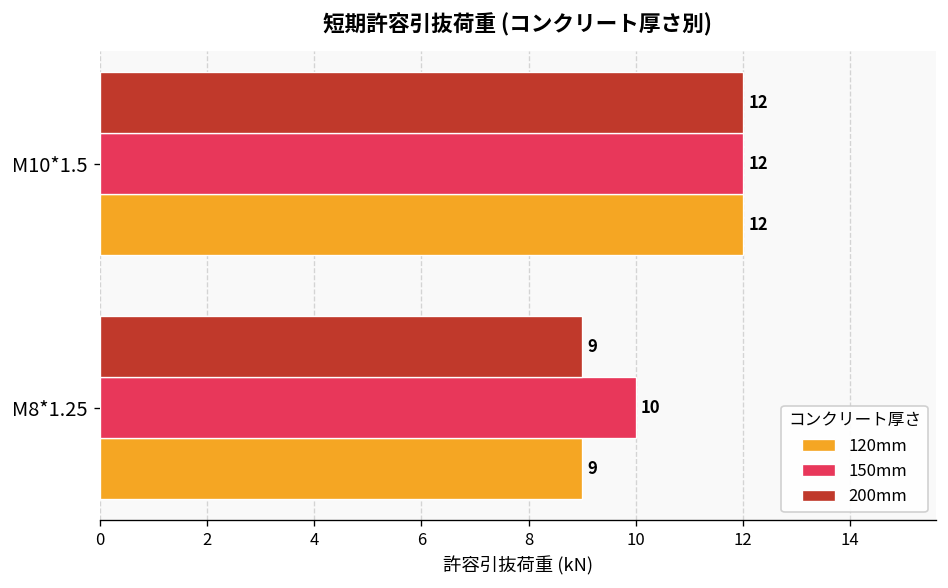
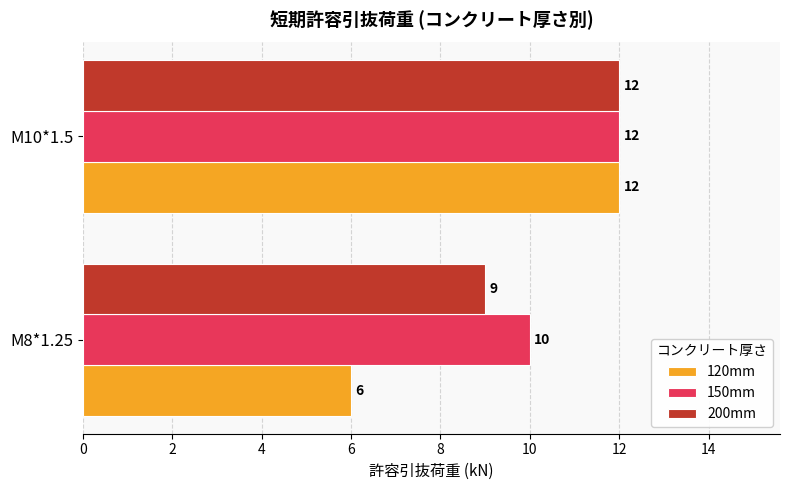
120mm, M8*1.25: 9 -> 6
